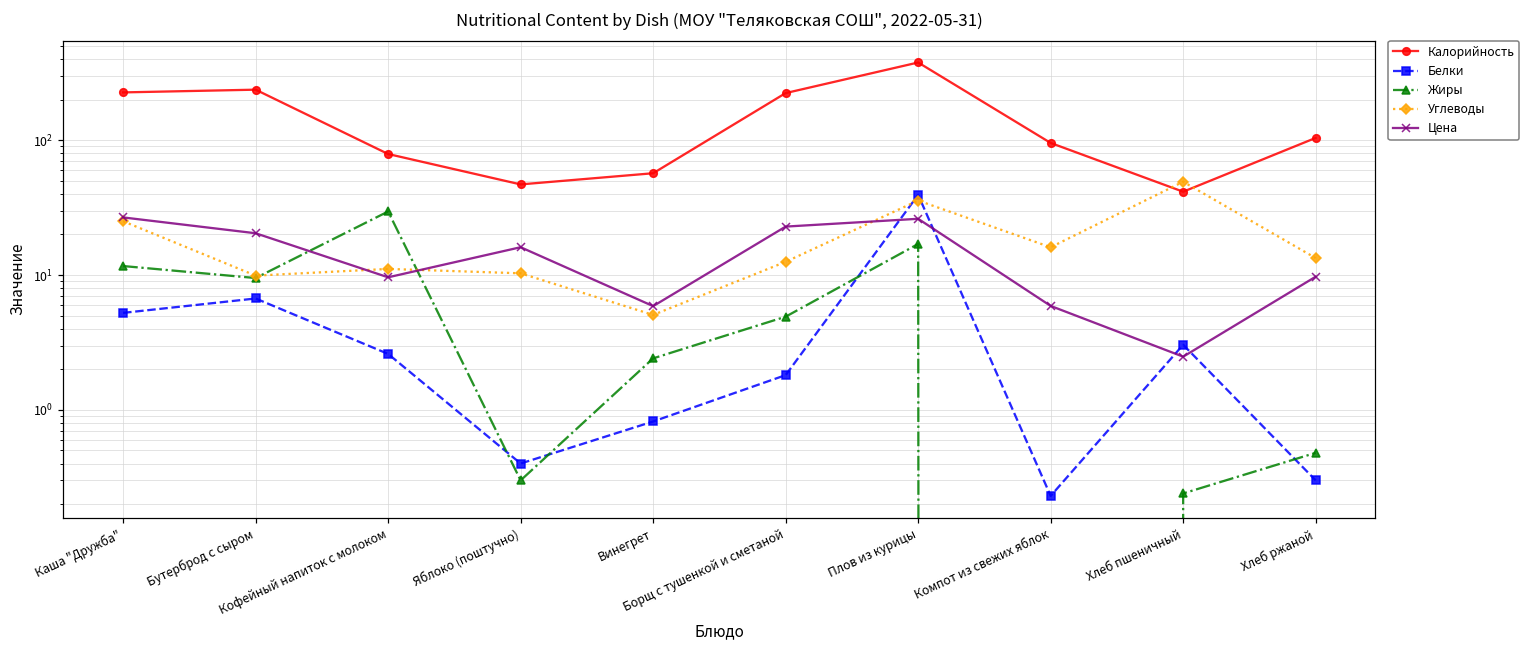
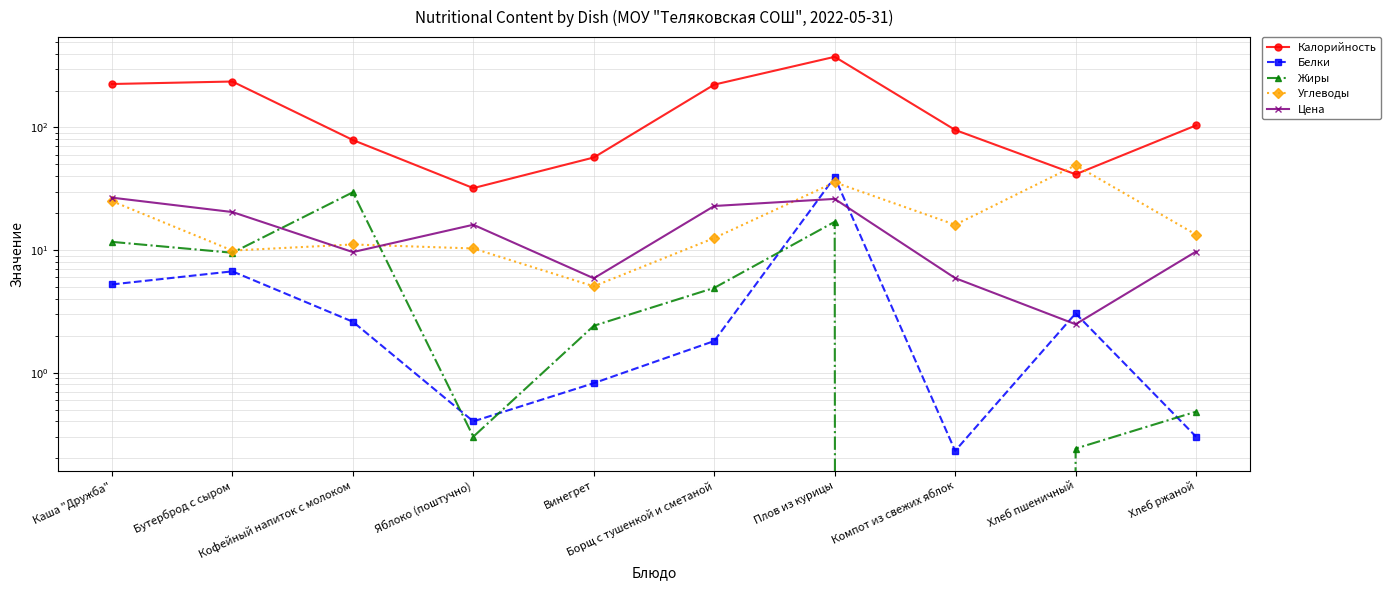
Калорийность, Яблоко (поштучно): 47 -> 32
